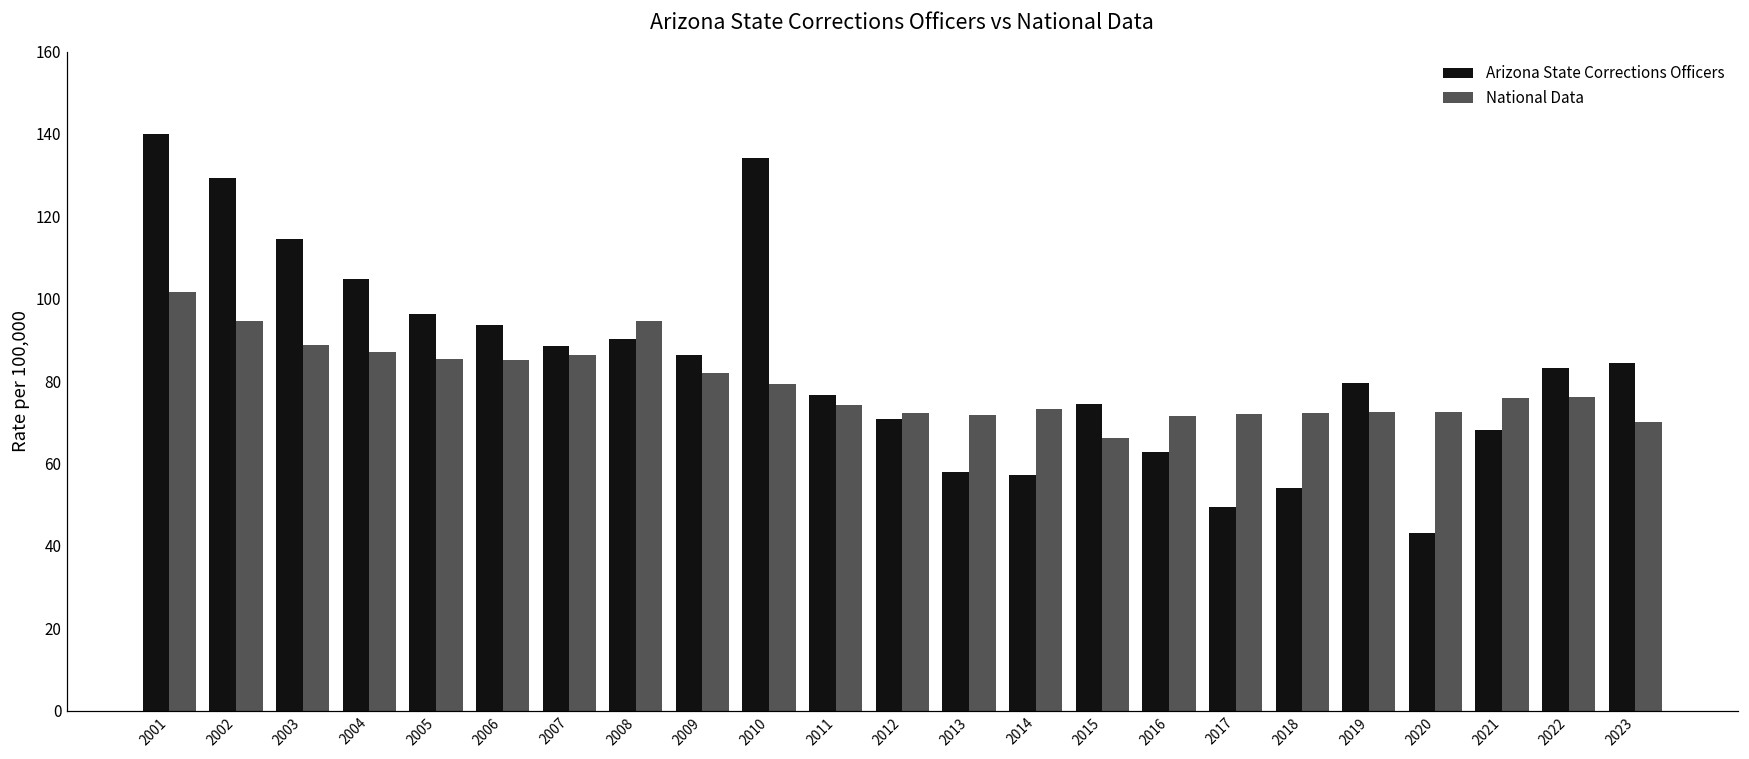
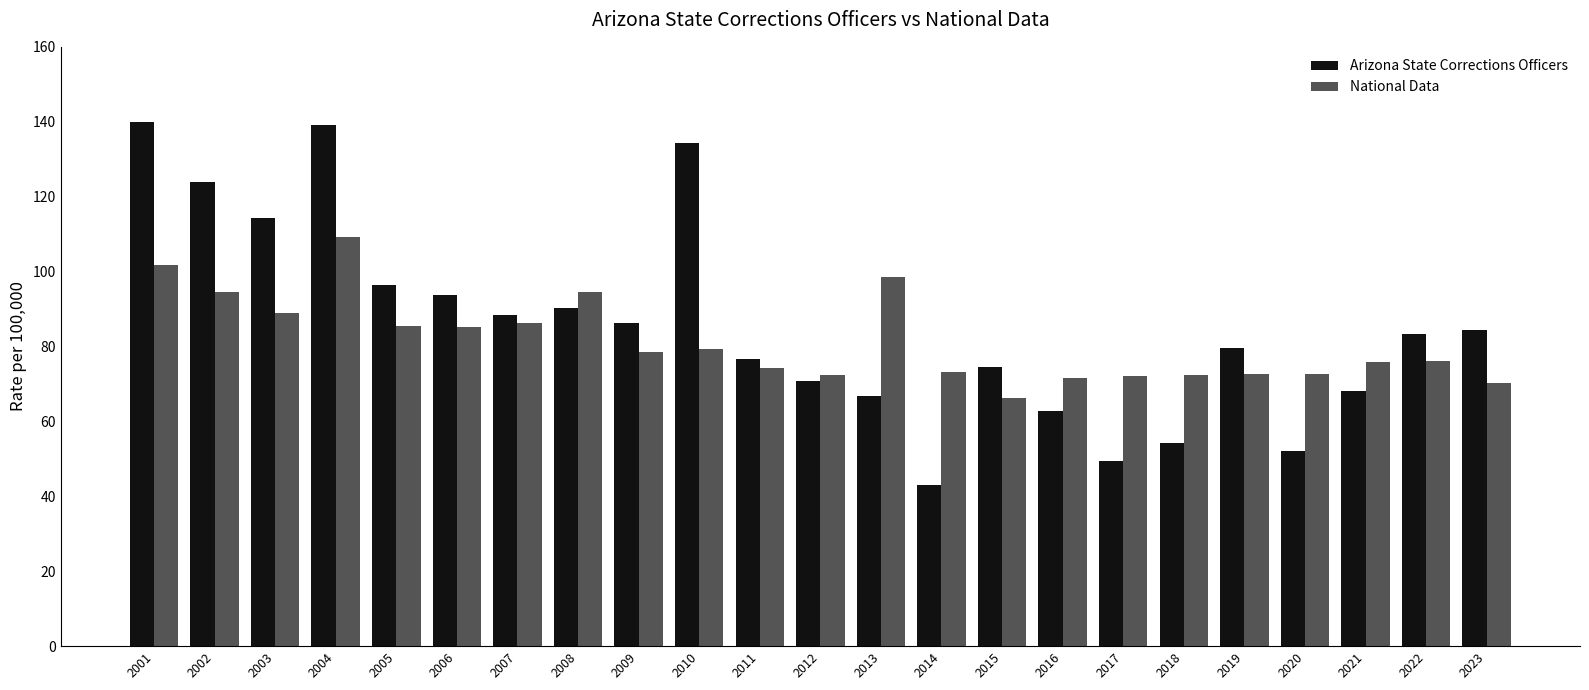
Arizona State Corrections Officers, 2002: 129 -> 124
Arizona State Corrections Officers, 2004: 105 -> 139
National Data, 2004: 87 -> 109
National Data, 2009: 82 -> 78
Arizona State Corrections Officers, 2013: 58 -> 67
National Data, 2013: 72 -> 99
Arizona State Corrections Officers, 2014: 57 -> 43
Arizona State Corrections Officers, 2020: 43 -> 52
